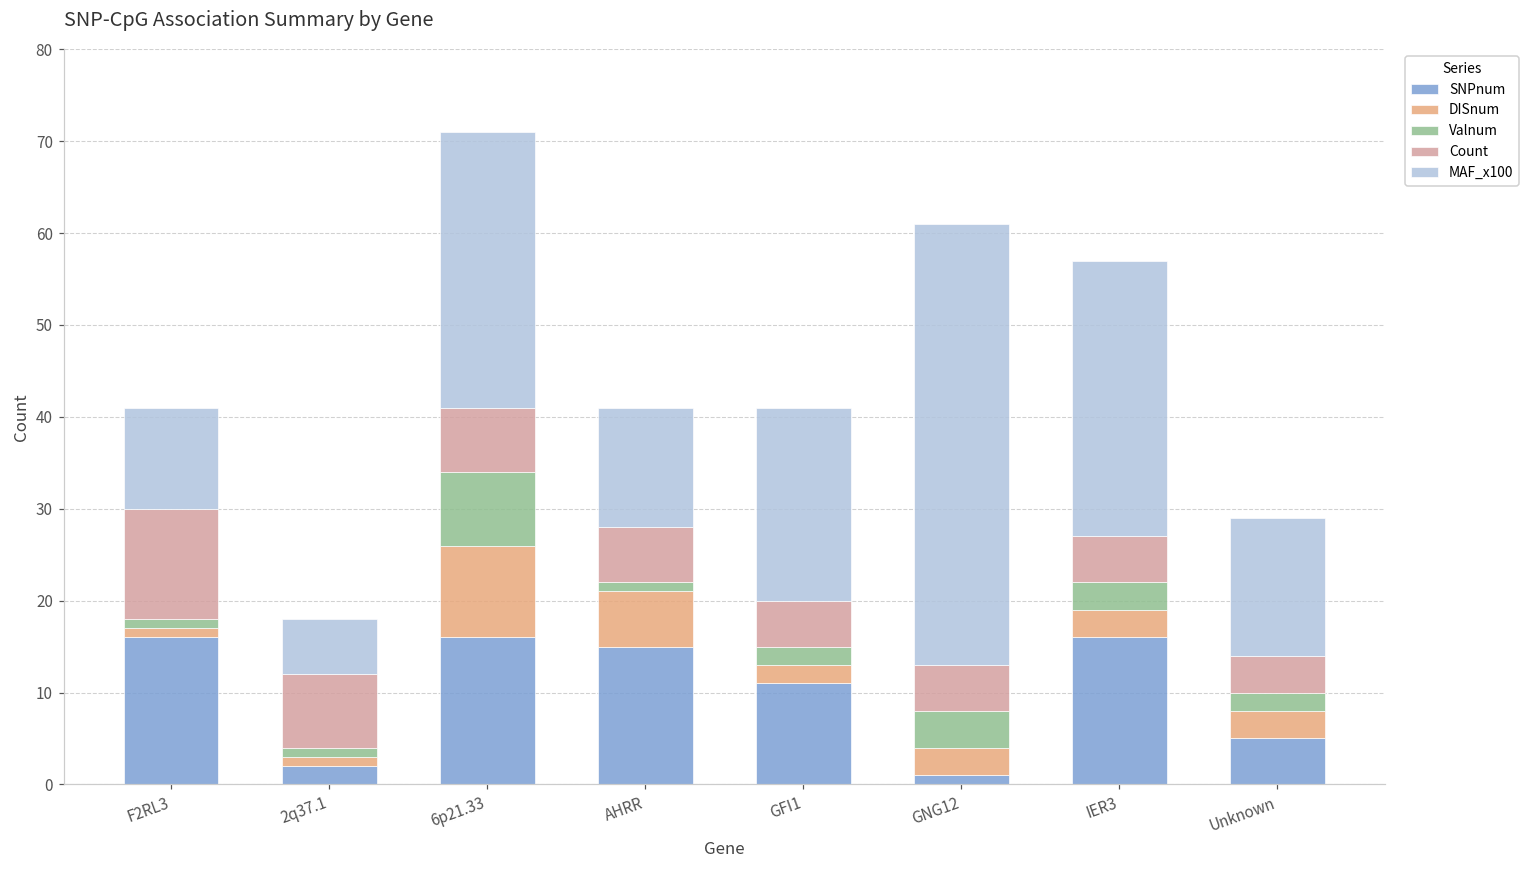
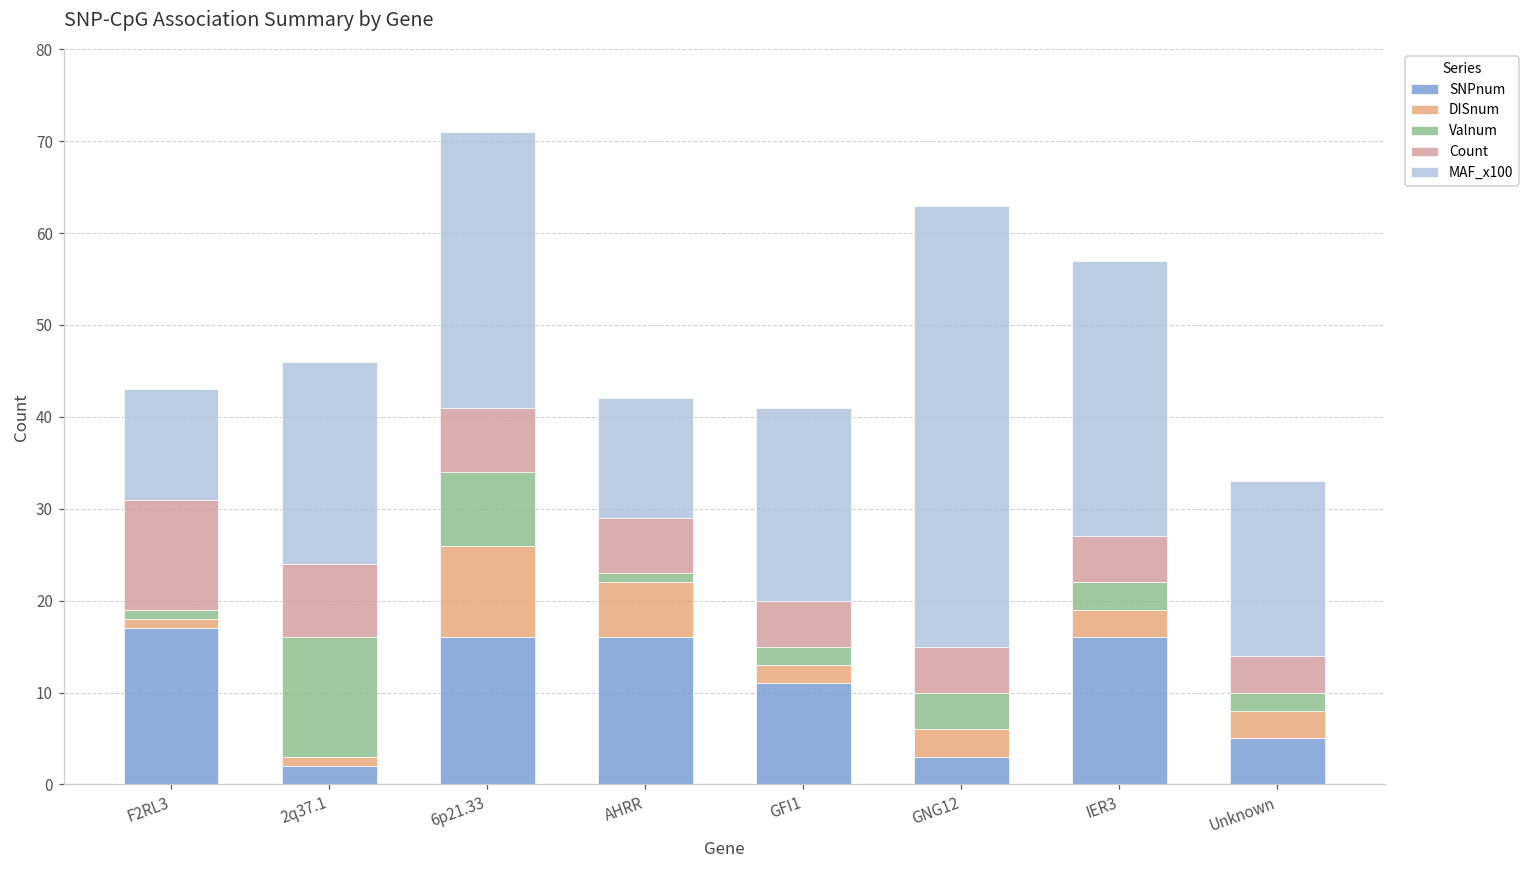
SNPnum, F2RL3: 16 -> 17
MAF_x100, F2RL3: 11 -> 12
Valnum, 2q37.1: 1 -> 13
MAF_x100, 2q37.1: 6 -> 22
SNPnum, AHRR: 15 -> 16
SNPnum, GNG12: 1 -> 3
MAF_x100, Unknown: 15 -> 19
